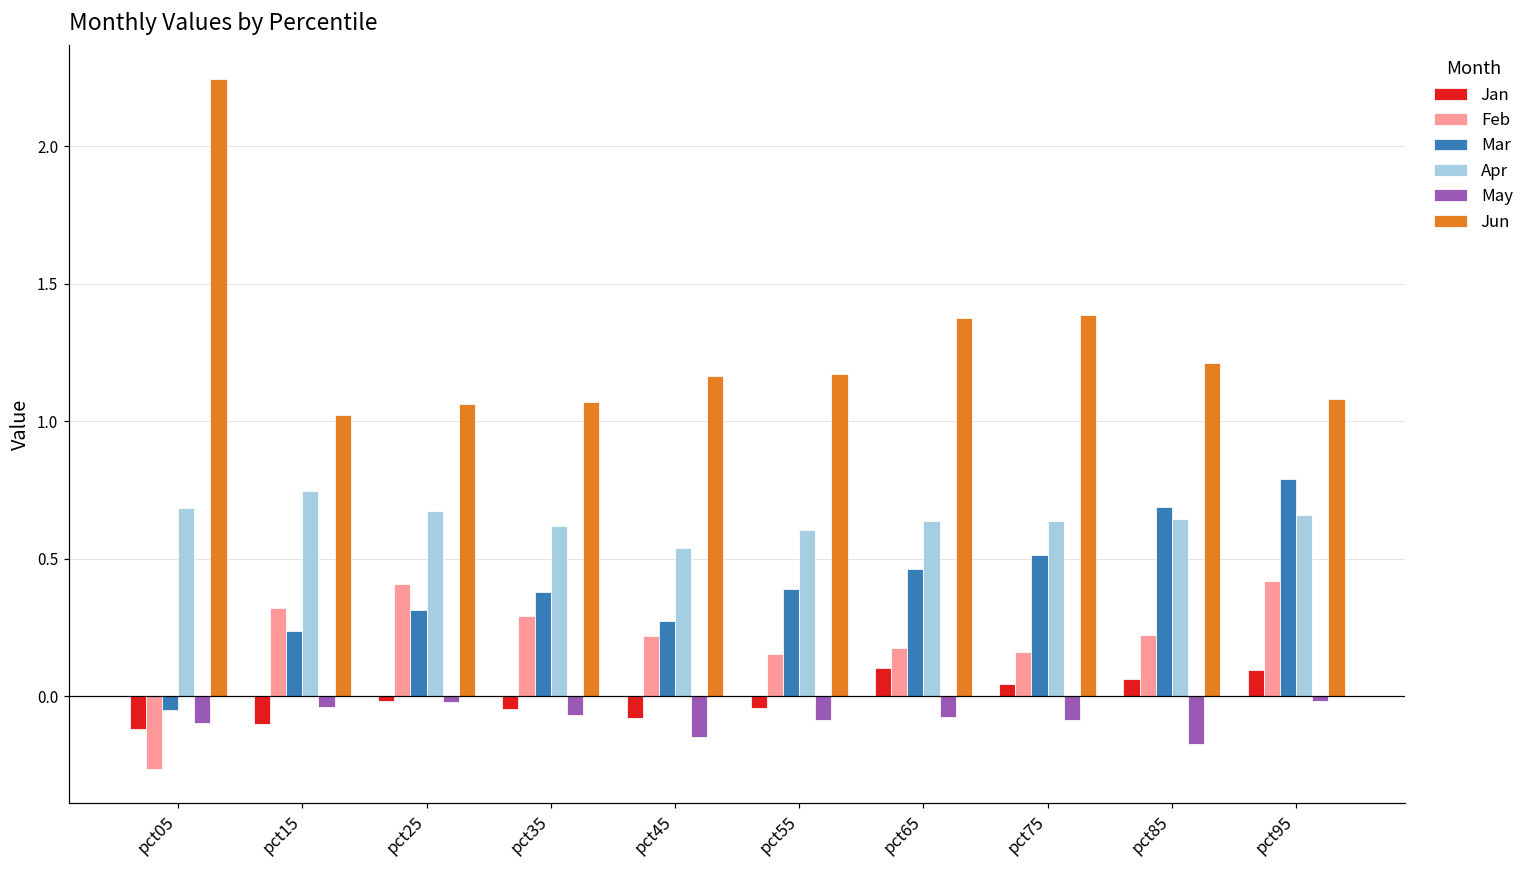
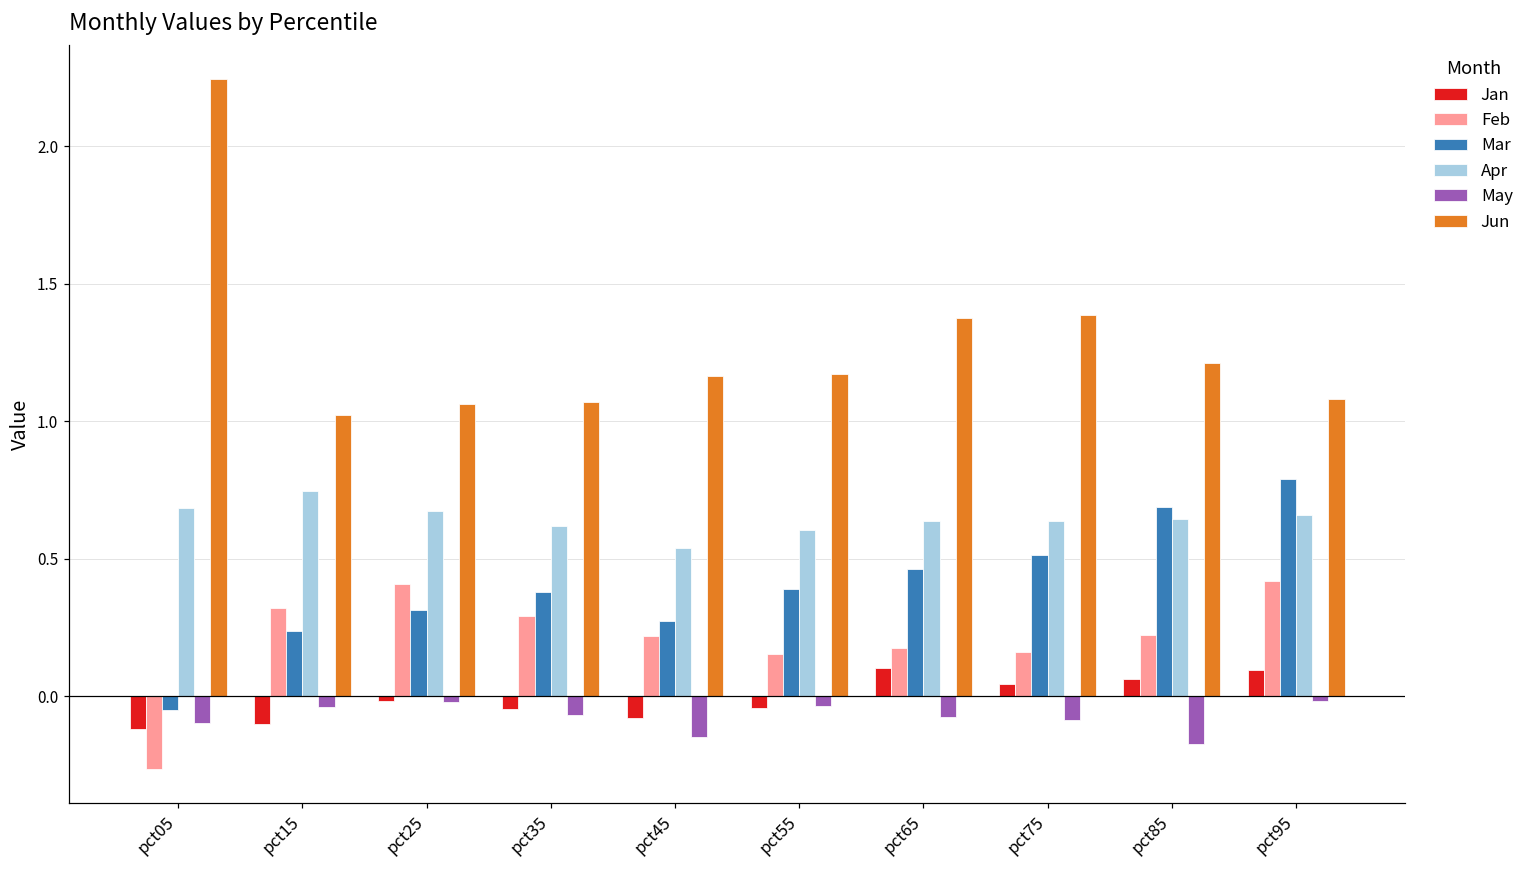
May, pct55: -0.09 -> -0.03
